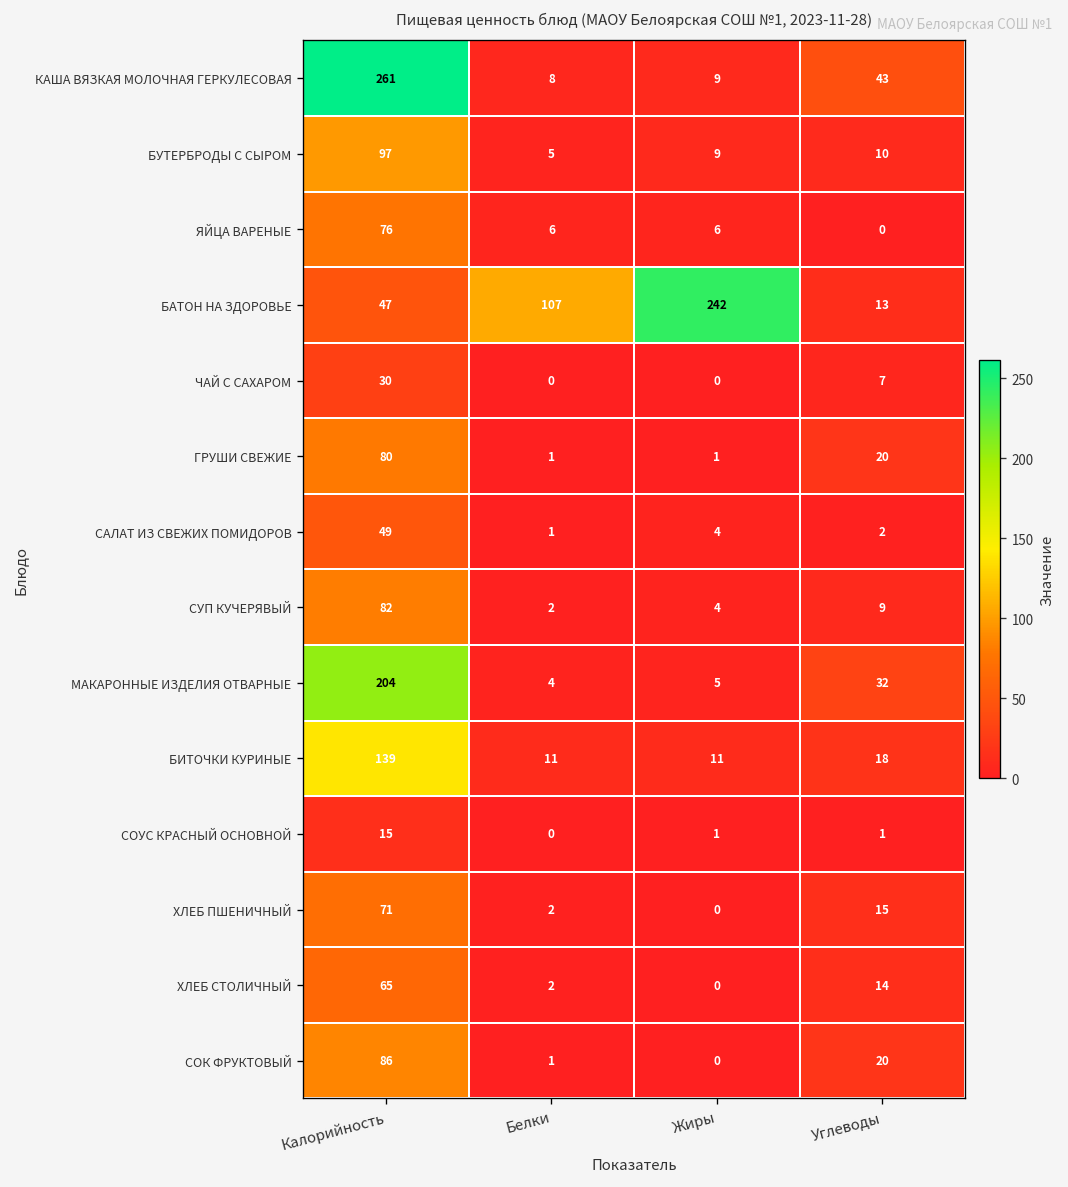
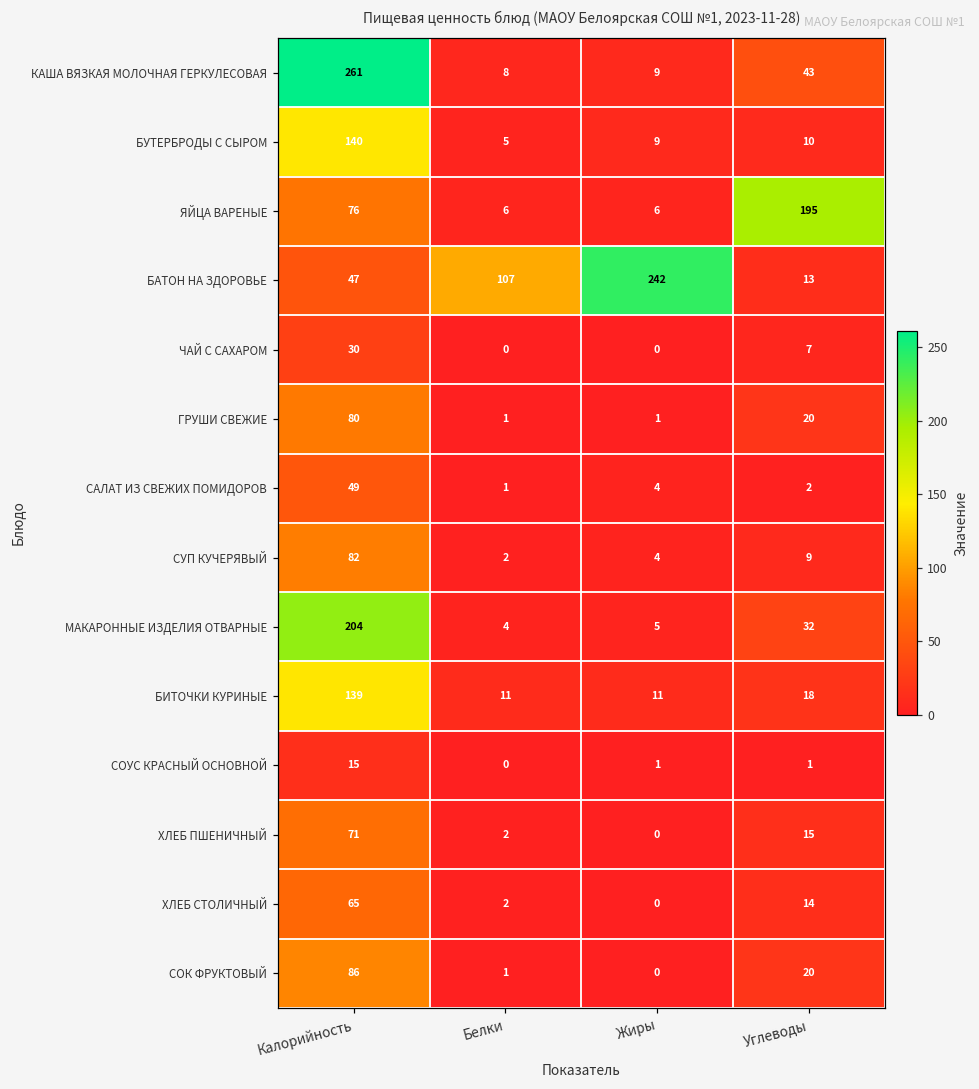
БУТЕРБРОДЫ С СЫРОМ, Калорийность: 97 -> 140
ЯЙЦА ВАРЕНЫЕ, Углеводы: 0 -> 195
